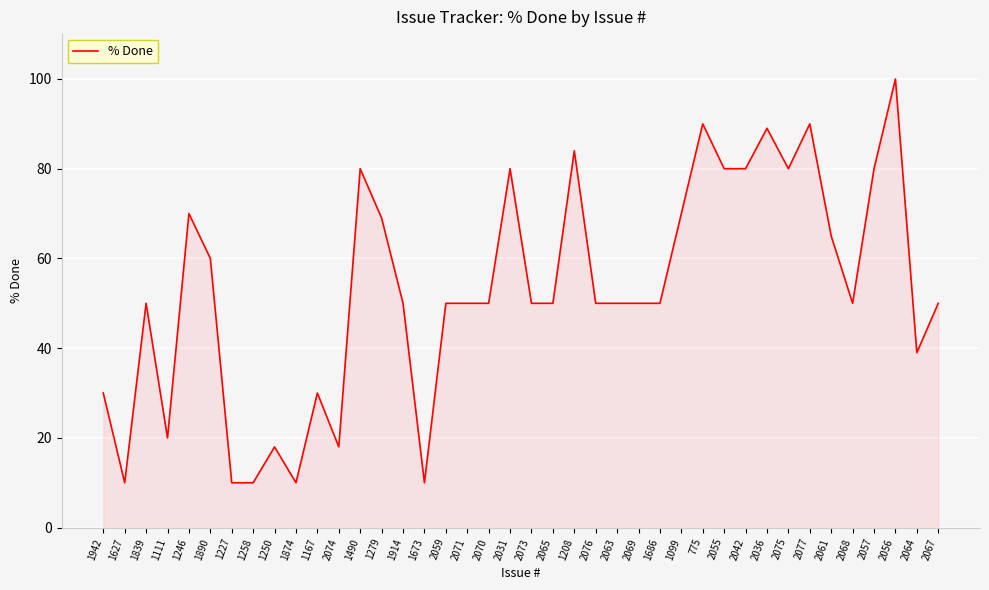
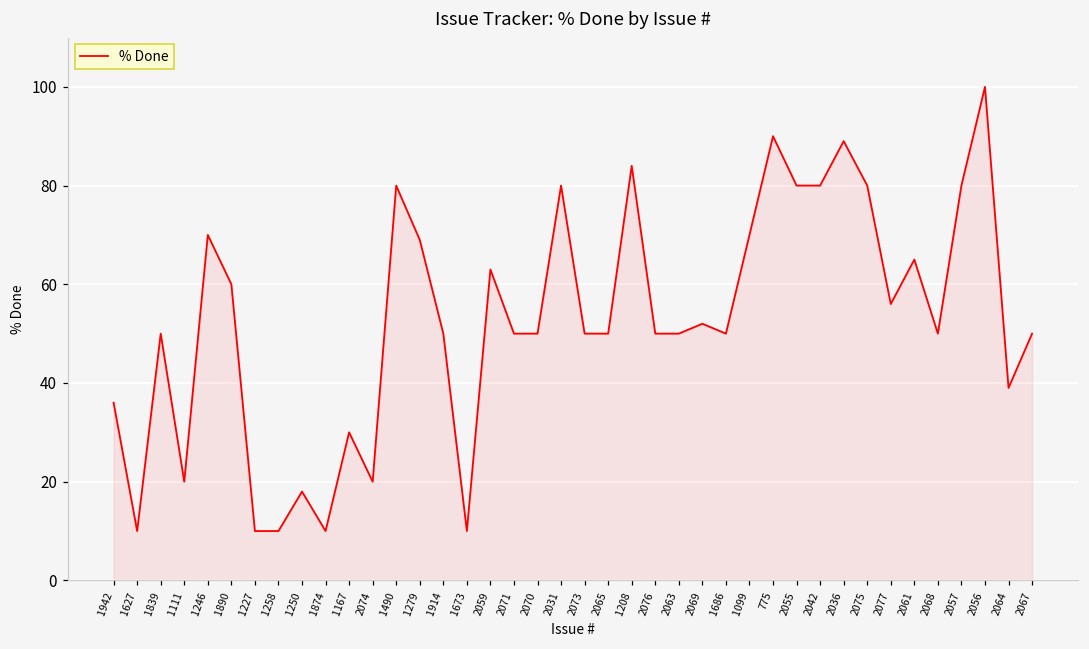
1942: 30 -> 36
2074: 18 -> 20
2059: 50 -> 63
2069: 50 -> 52
2077: 90 -> 56
